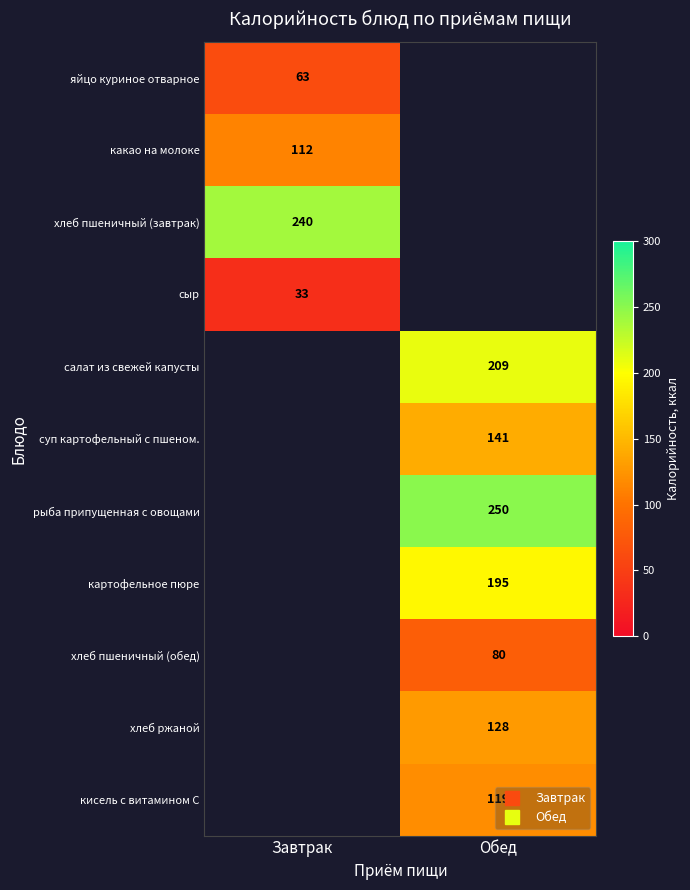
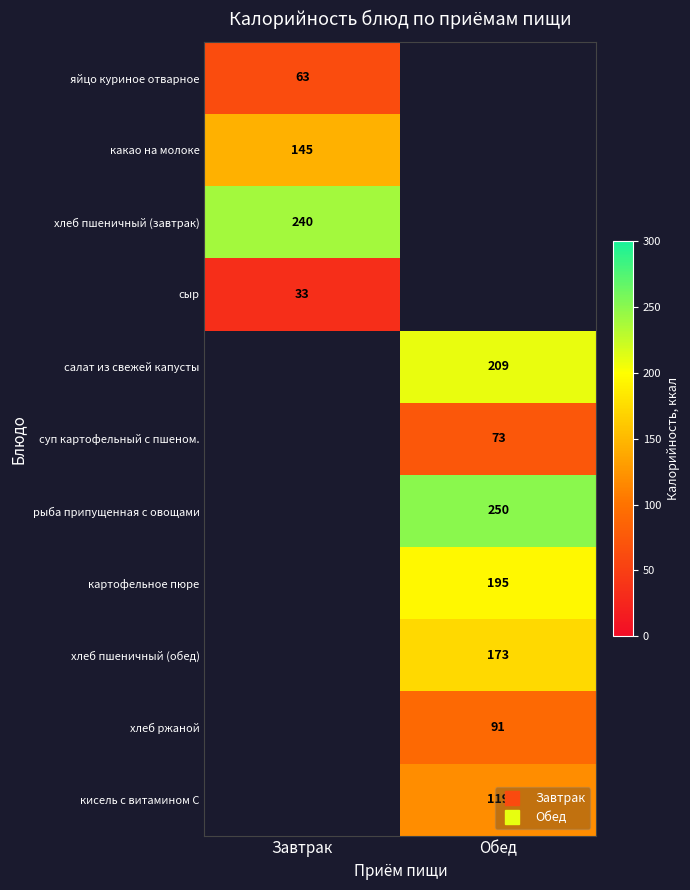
какао на молоке, Завтрак: 112 -> 145
суп картофельный с пшеном., Обед: 141 -> 73
хлеб пшеничный (обед), Обед: 80 -> 173
хлеб ржаной, Обед: 128 -> 91
